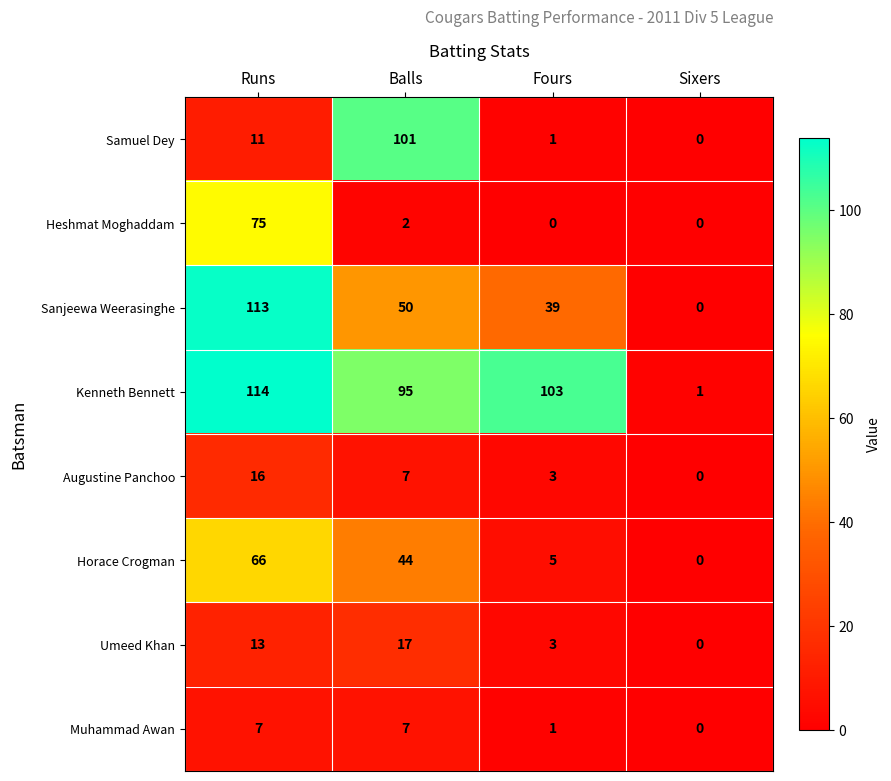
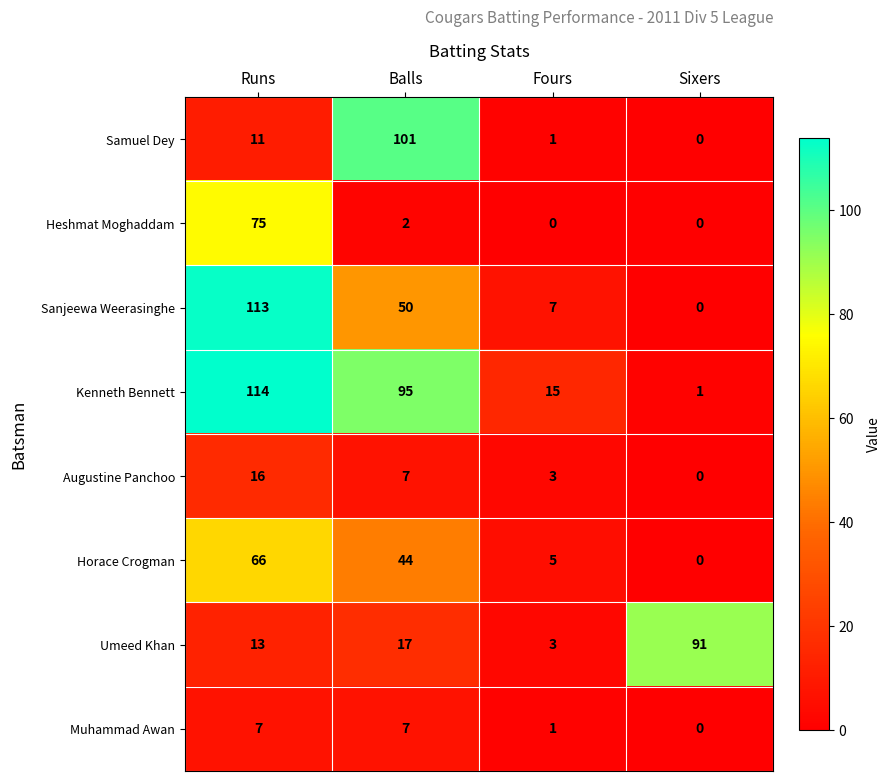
Sanjeewa Weerasinghe, Fours: 39 -> 7
Kenneth Bennett, Fours: 103 -> 15
Umeed Khan, Sixers: 0 -> 91
